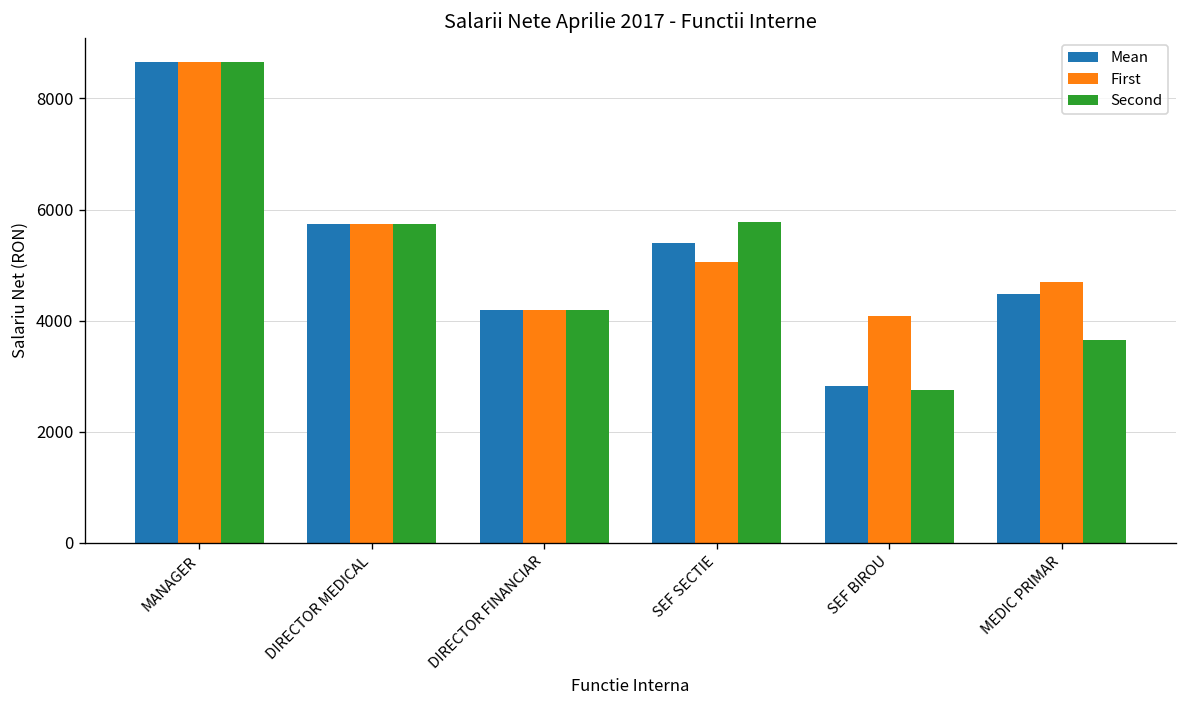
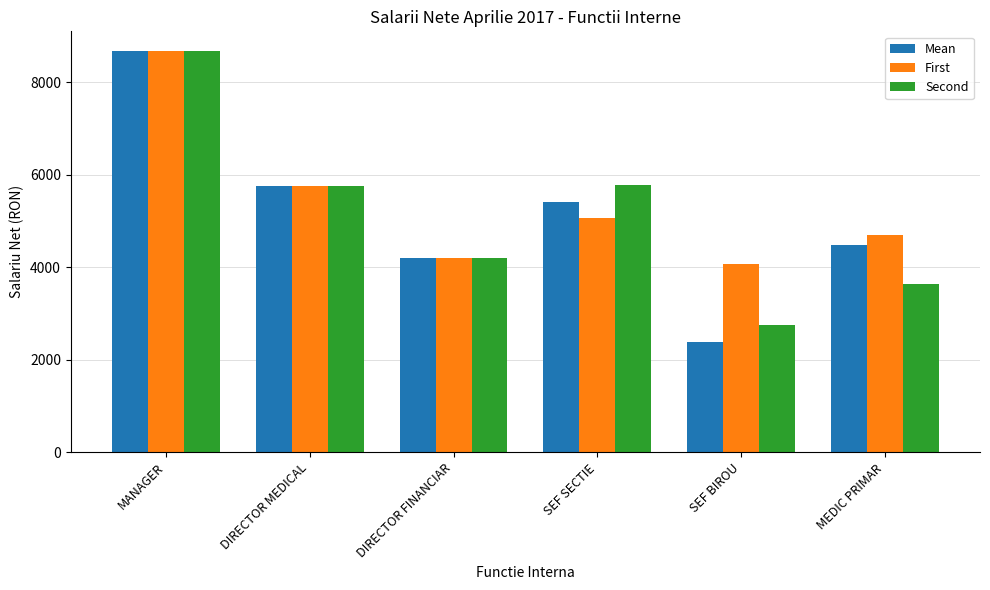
Mean, SEF BIROU: 2800 -> 2400
